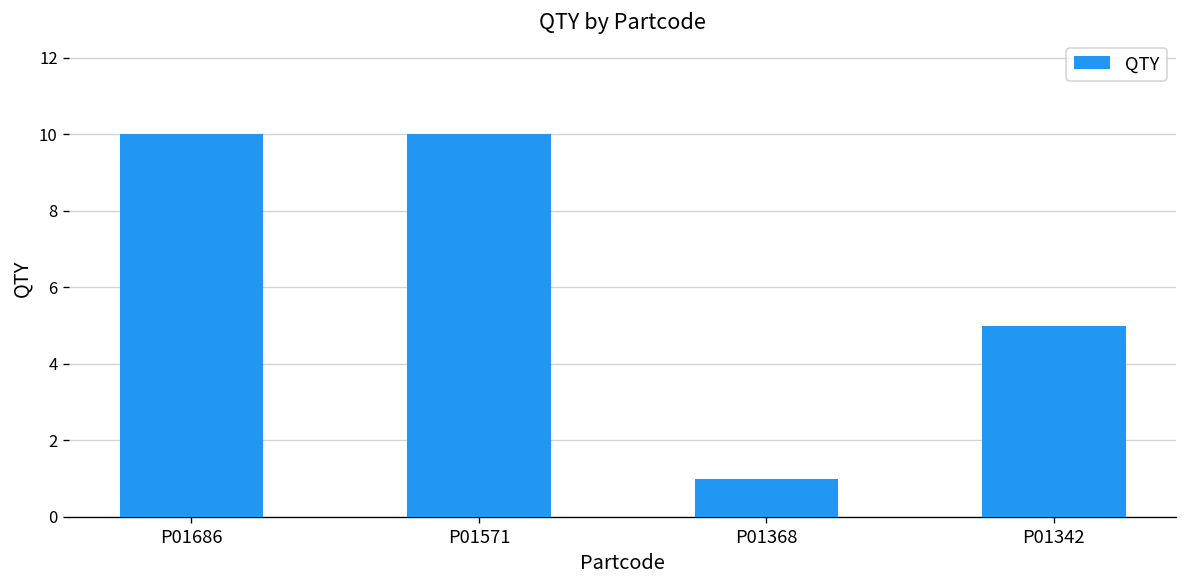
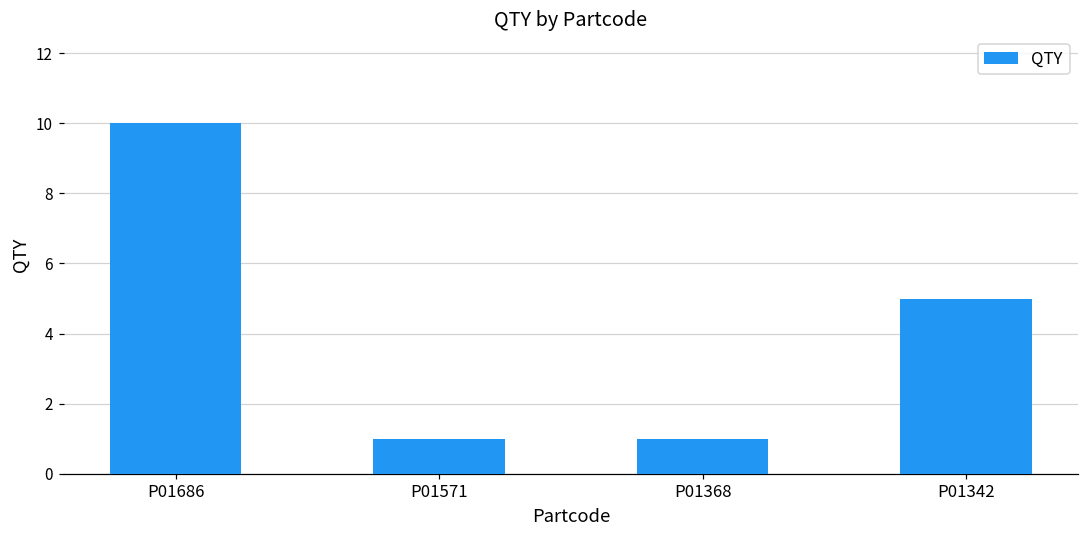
P01571: 10 -> 1
